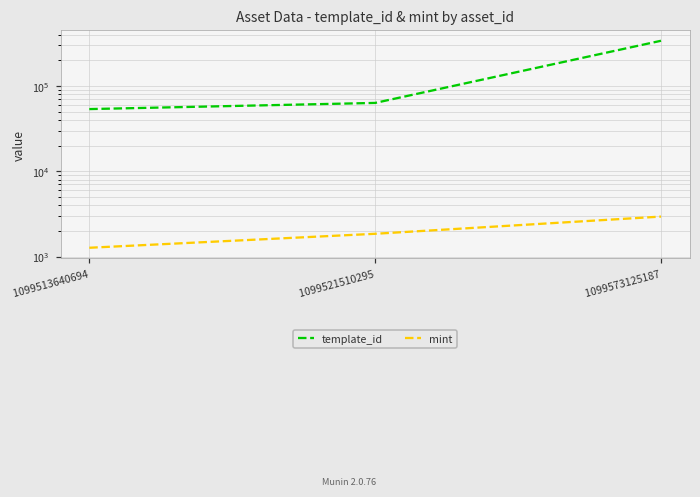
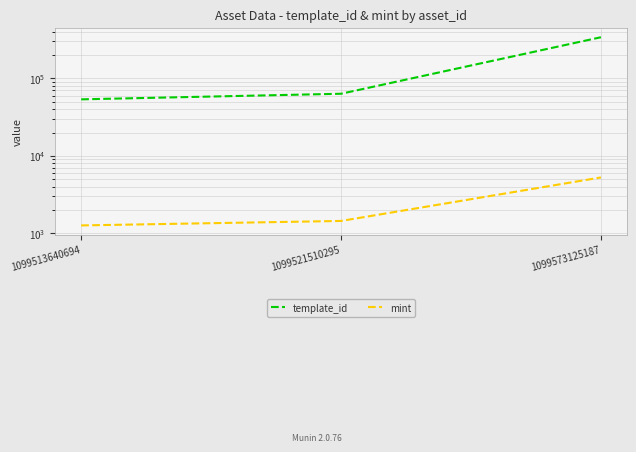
mint, 1099521510295: 1800 -> 1400
mint, 1099573125187: 2900 -> 5000
